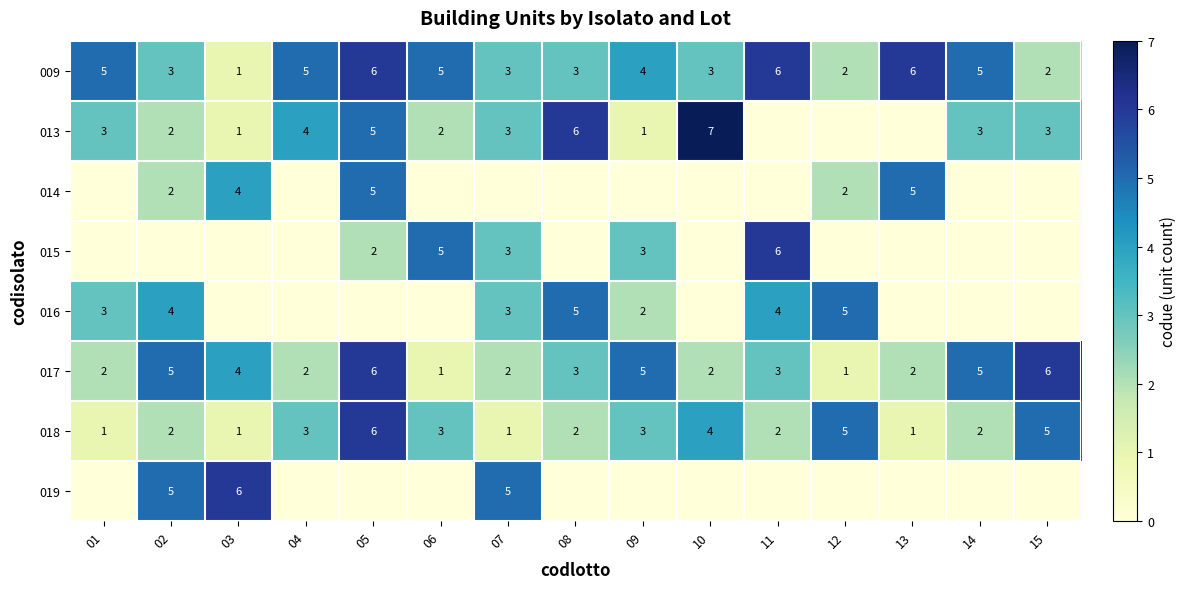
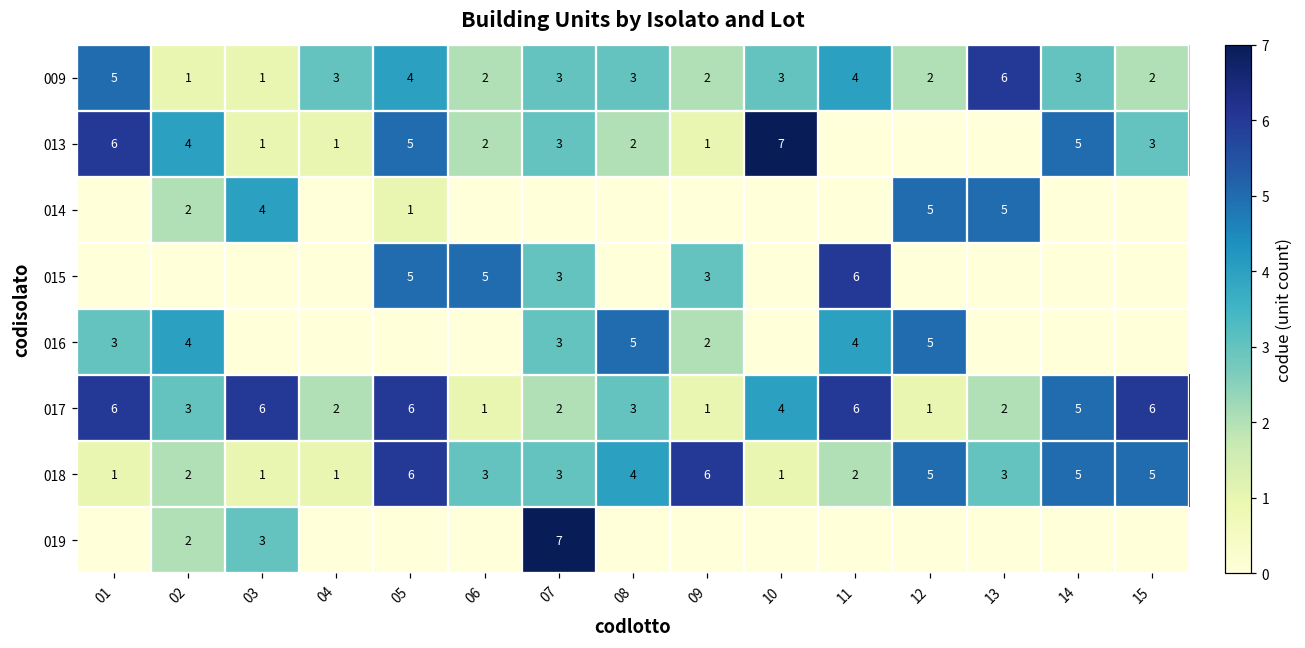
009, 02: 3 -> 1
009, 04: 5 -> 3
009, 05: 6 -> 4
009, 06: 5 -> 2
009, 09: 4 -> 2
009, 11: 6 -> 4
009, 14: 5 -> 3
013, 01: 3 -> 6
013, 02: 2 -> 4
013, 04: 4 -> 1
013, 08: 6 -> 2
013, 14: 3 -> 5
014, 05: 5 -> 1
014, 12: 2 -> 5
015, 05: 2 -> 5
017, 01: 2 -> 6
017, 02: 5 -> 3
017, 03: 4 -> 6
017, 09: 5 -> 1
017, 10: 2 -> 4
017, 11: 3 -> 6
018, 04: 3 -> 1
018, 07: 1 -> 3
018, 08: 2 -> 4
018, 09: 3 -> 6
018, 10: 4 -> 1
018, 13: 1 -> 3
018, 14: 2 -> 5
019, 02: 5 -> 2
019, 03: 6 -> 3
019, 07: 5 -> 7
